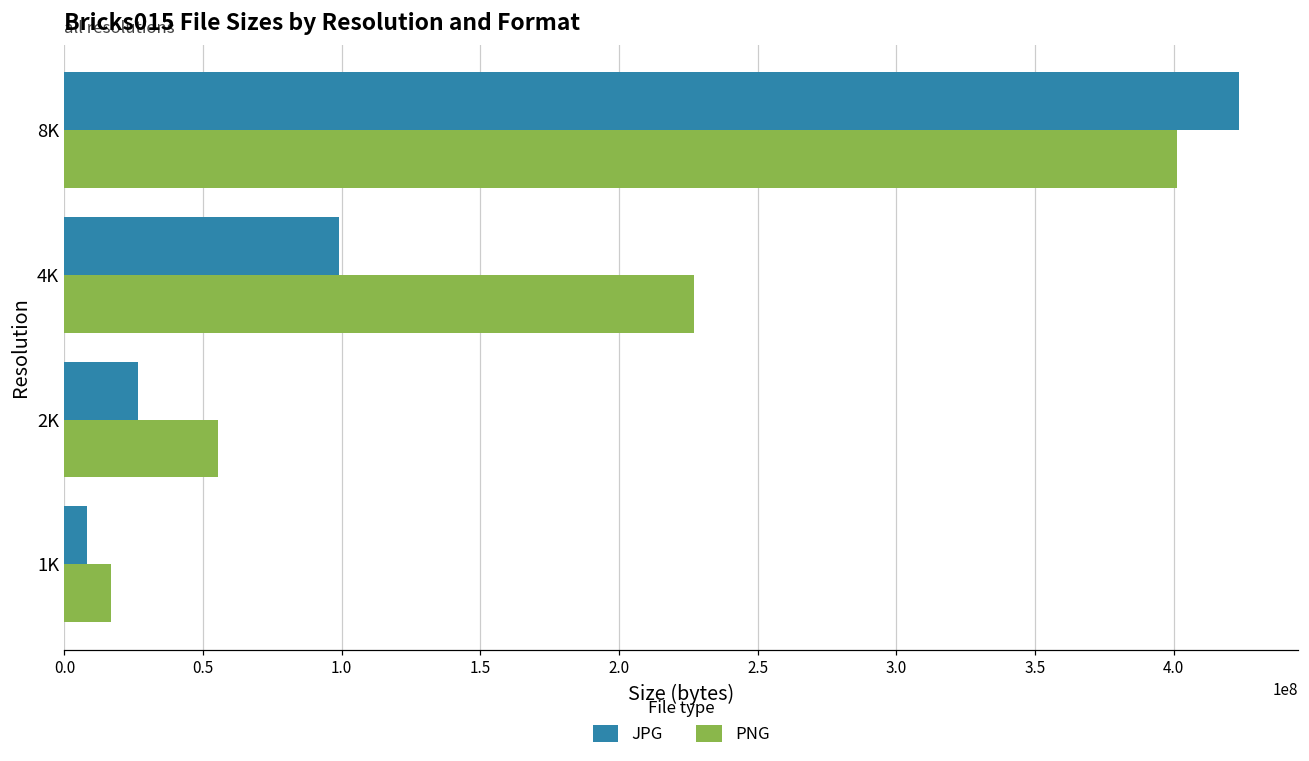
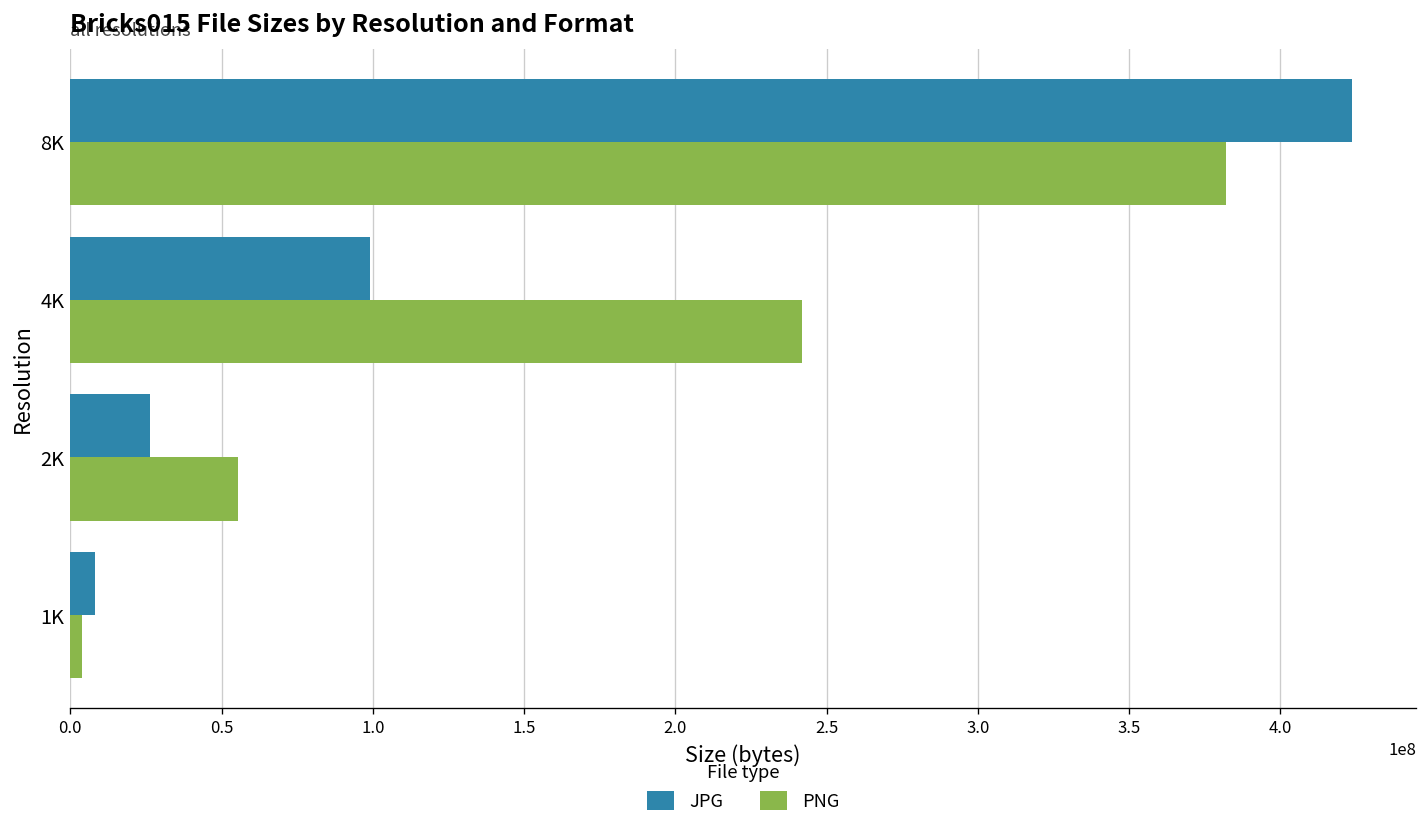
PNG, 8K: 401000000 -> 382000000
PNG, 4K: 227000000 -> 242000000
PNG, 1K: 17000000 -> 4000000
